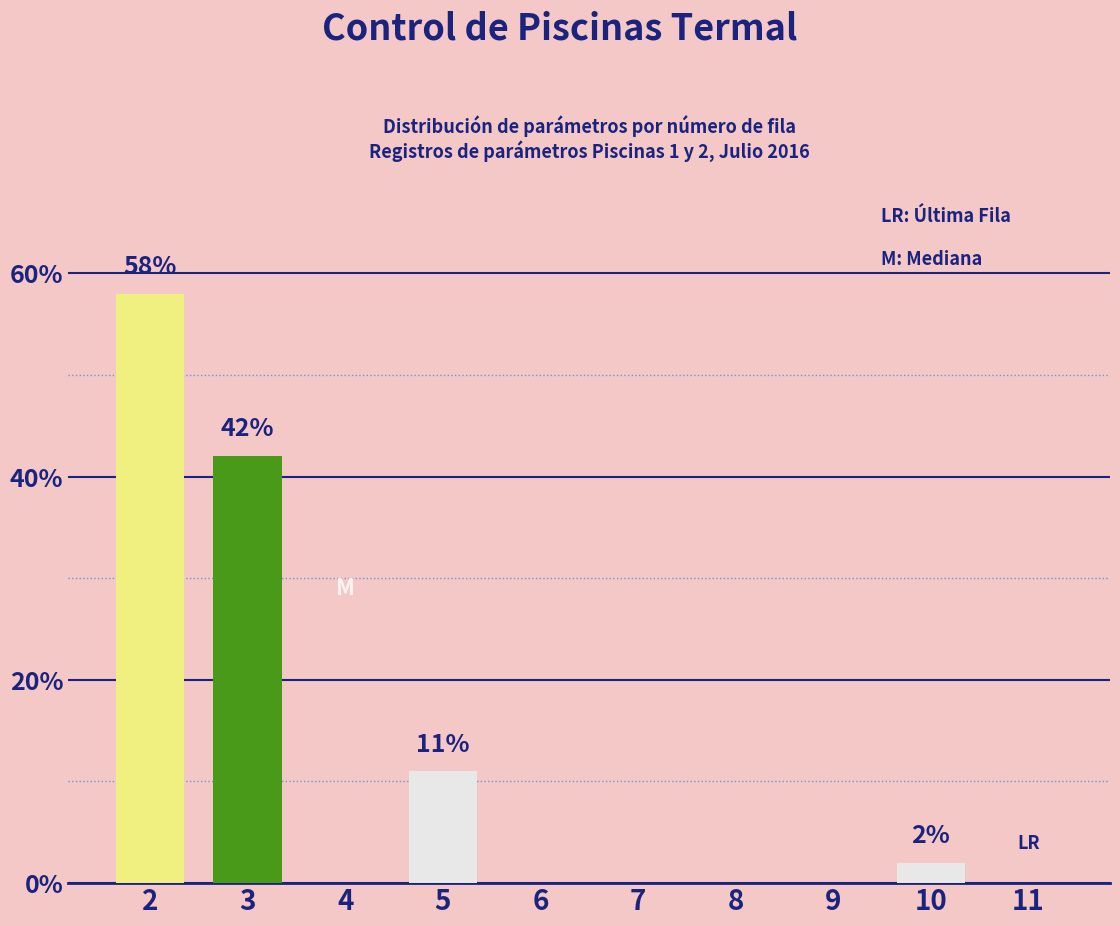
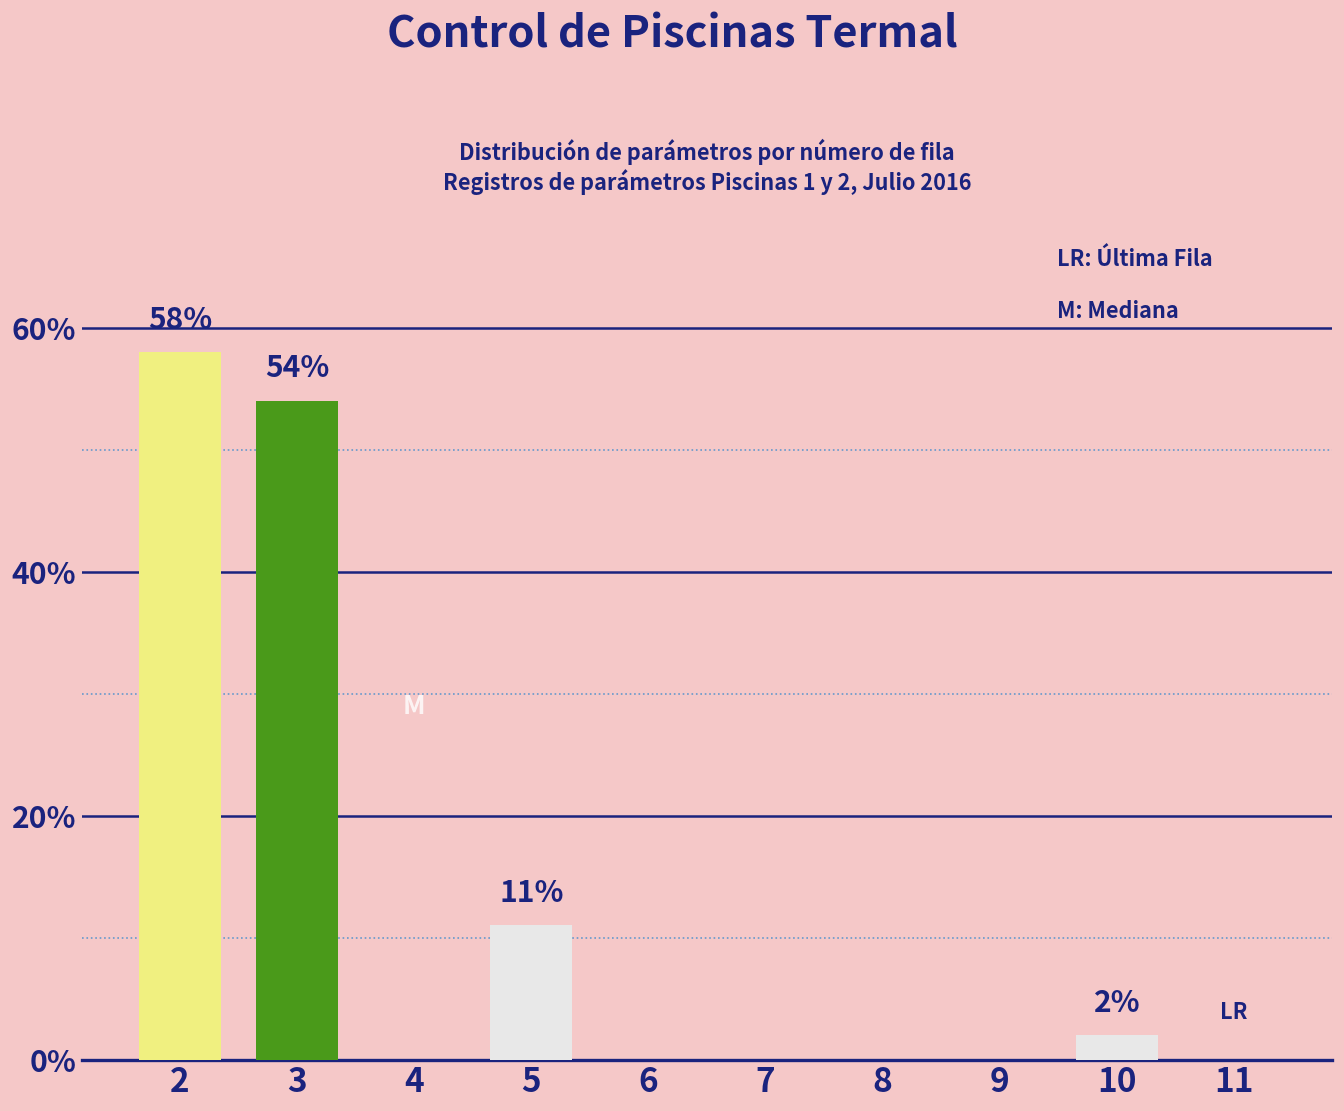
3: 42% -> 54%
